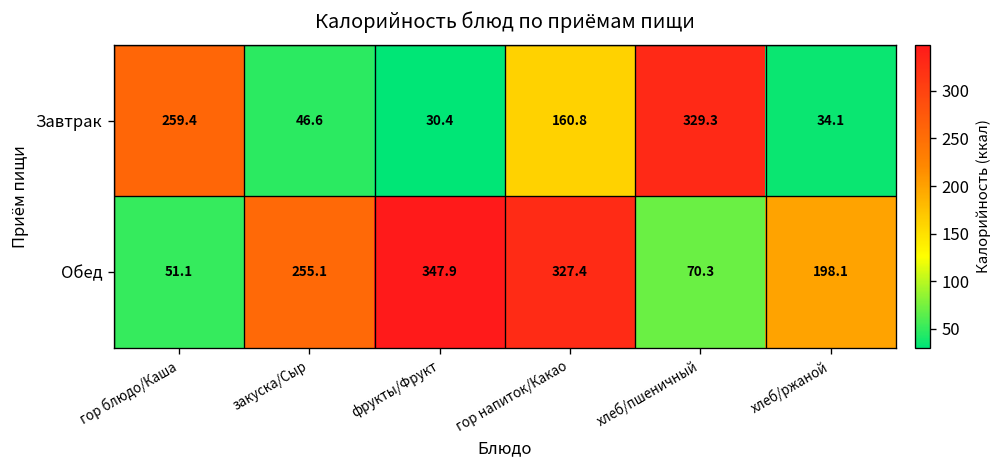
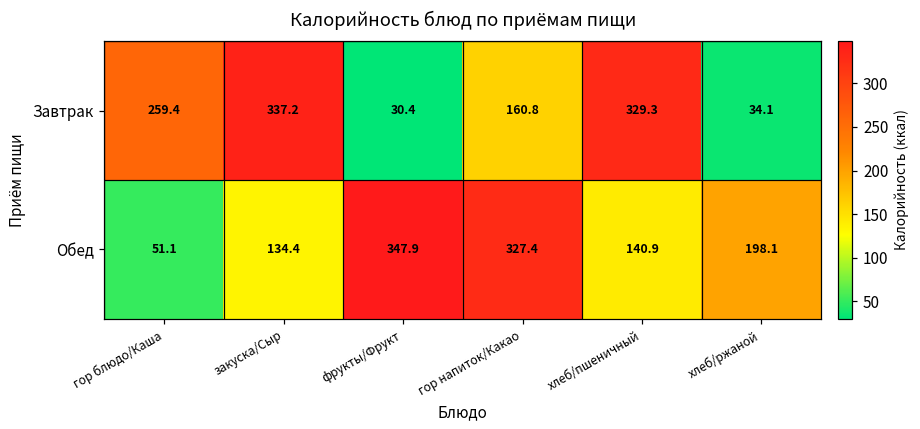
Завтрак, закуска/Сыр: 46.6 -> 337.2
Обед, закуска/Сыр: 255.1 -> 134.4
Обед, хлеб/пшеничный: 70.3 -> 140.9
